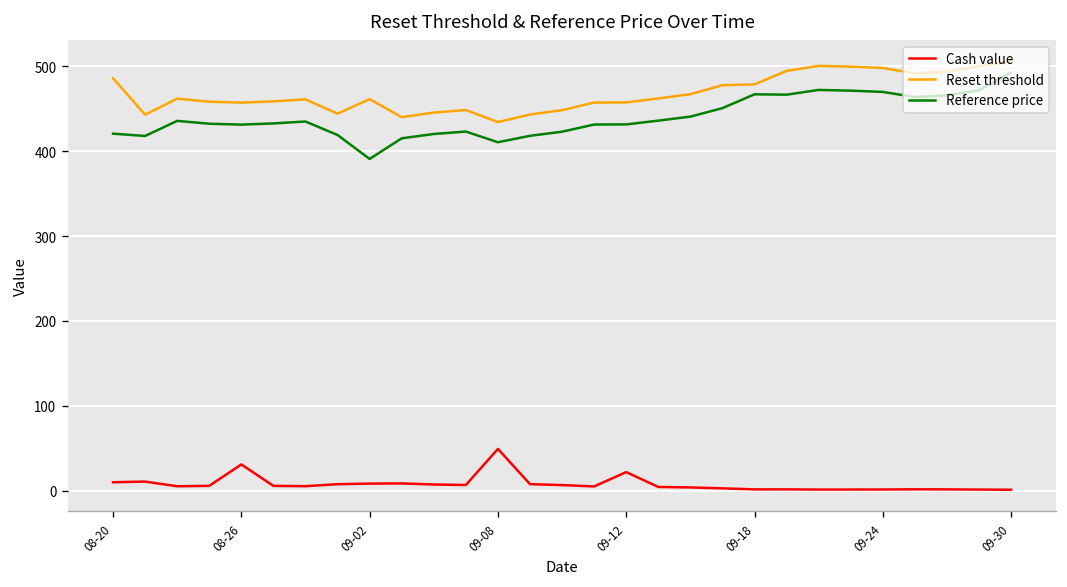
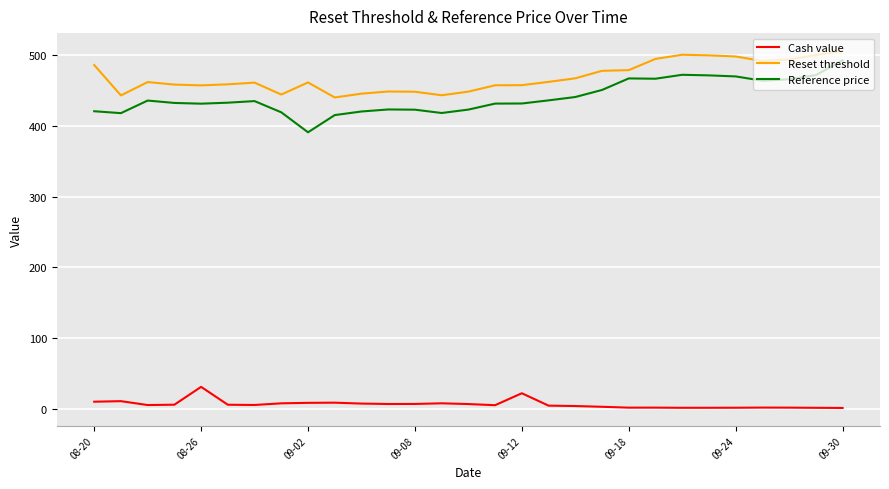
Cash value, 09-08: 50 -> 10
Reset threshold, 09-08: 430 -> 450
Reference price, 09-08: 410 -> 420
